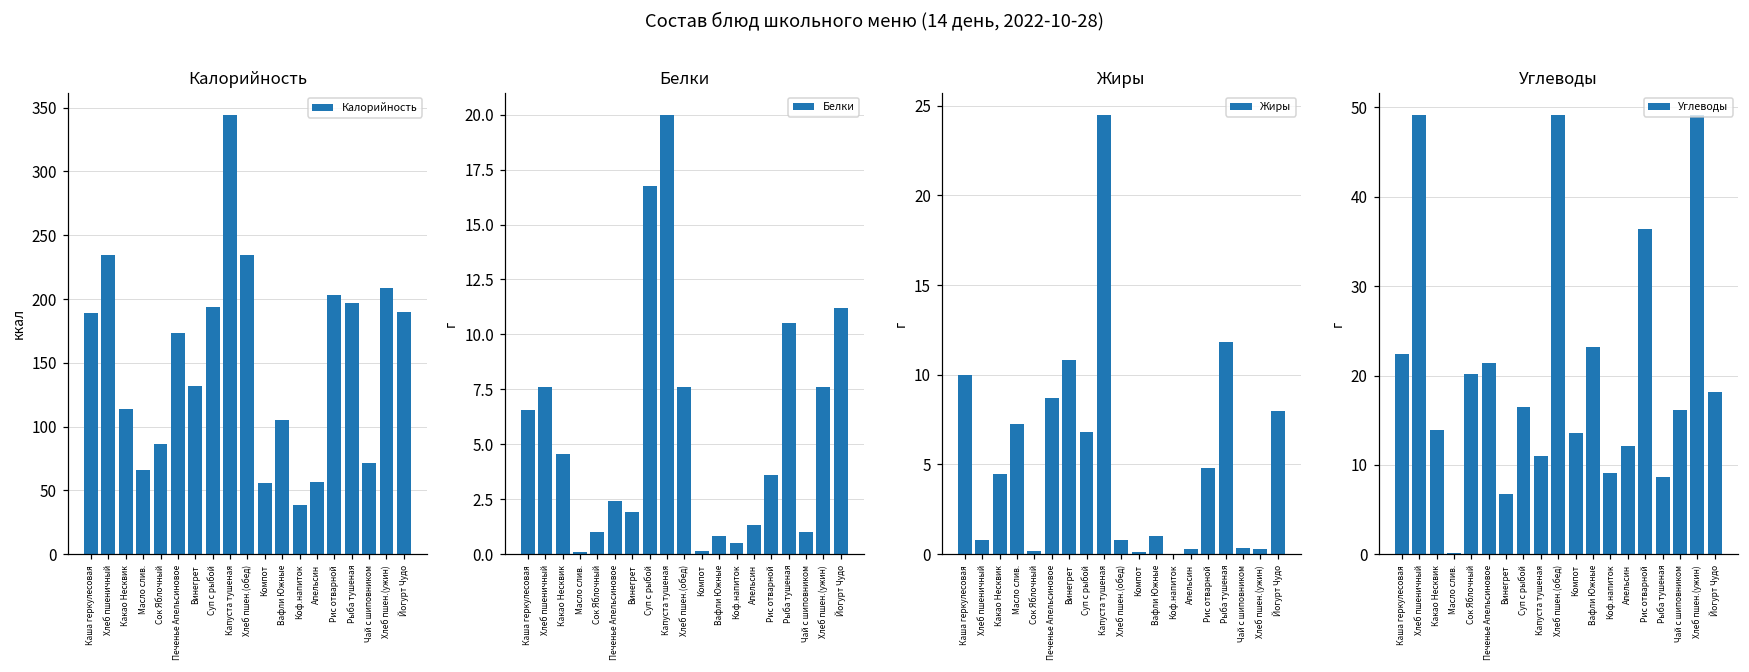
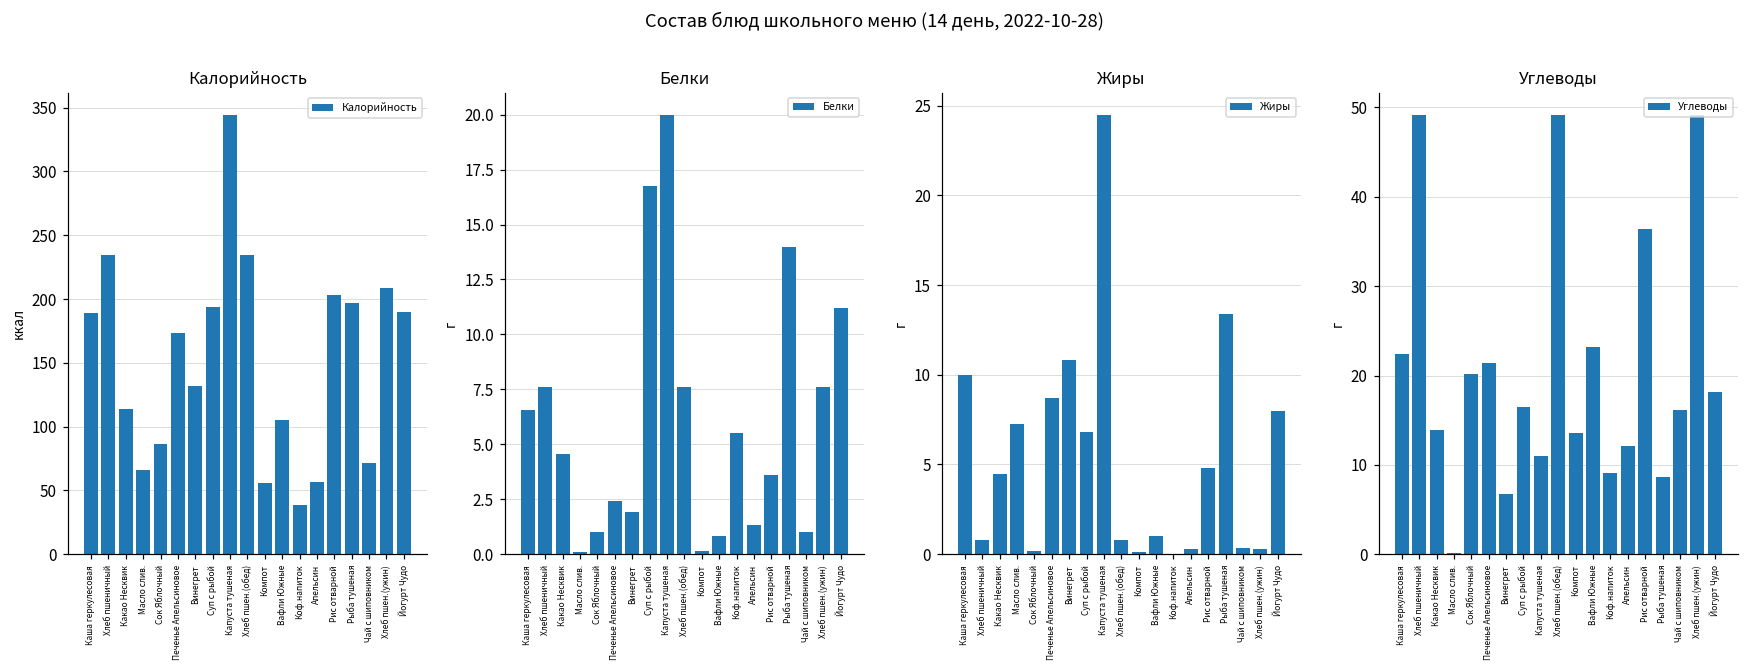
Белки, Коф.напиток: 0.5 -> 5.5
Белки, Рыба тушеная: 10.5 -> 14.0
Жиры, Рыба тушеная: 11.8 -> 13.4
